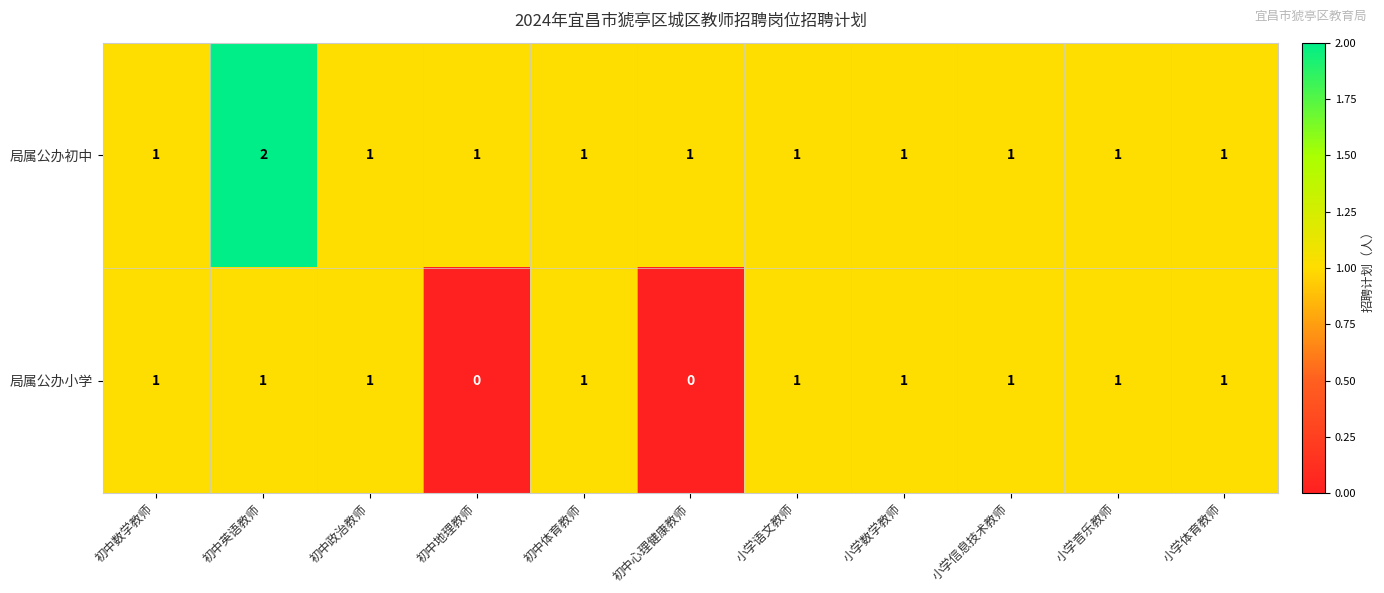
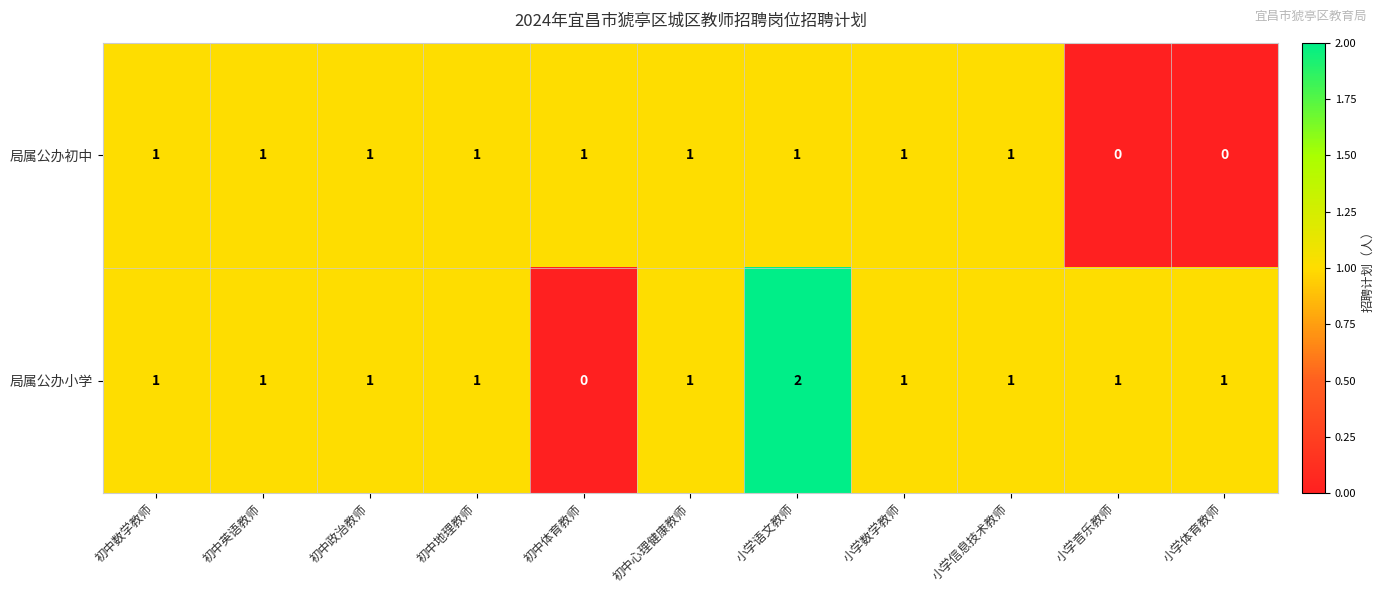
局属公办初中, 初中英语教师: 2 -> 1
局属公办初中, 小学音乐教师: 1 -> 0
局属公办初中, 小学体育教师: 1 -> 0
局属公办小学, 初中地理教师: 0 -> 1
局属公办小学, 初中体育教师: 1 -> 0
局属公办小学, 初中心理健康教师: 0 -> 1
局属公办小学, 小学语文教师: 1 -> 2
